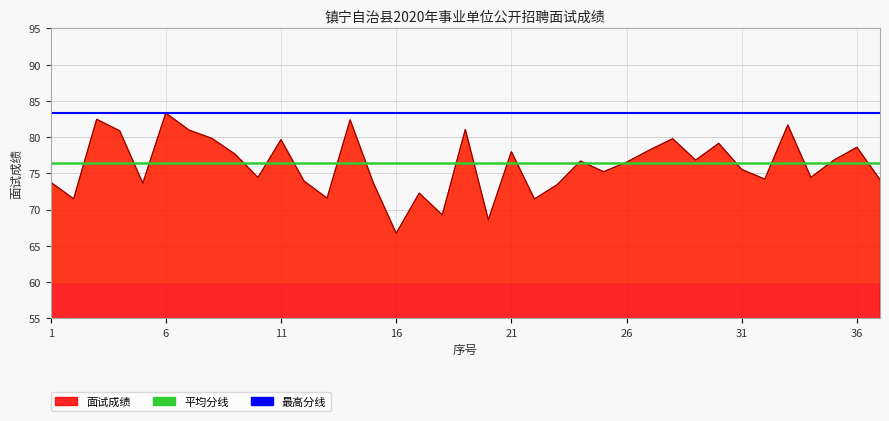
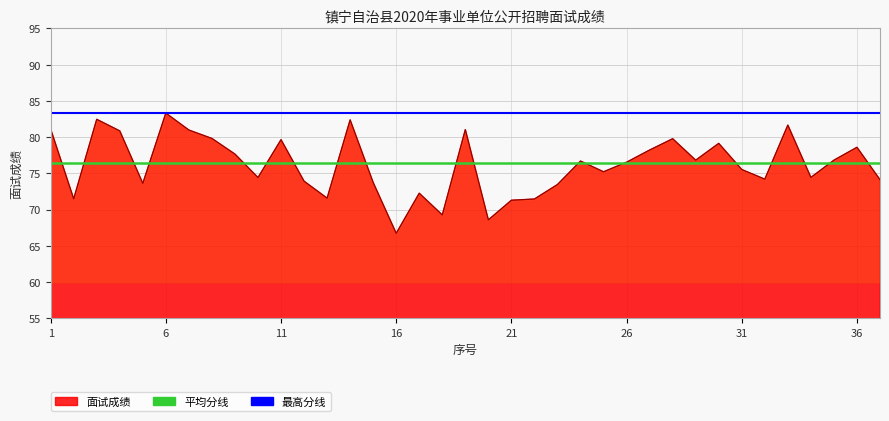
面试成绩, 1: 74 -> 81
面试成绩, 21: 78 -> 71
